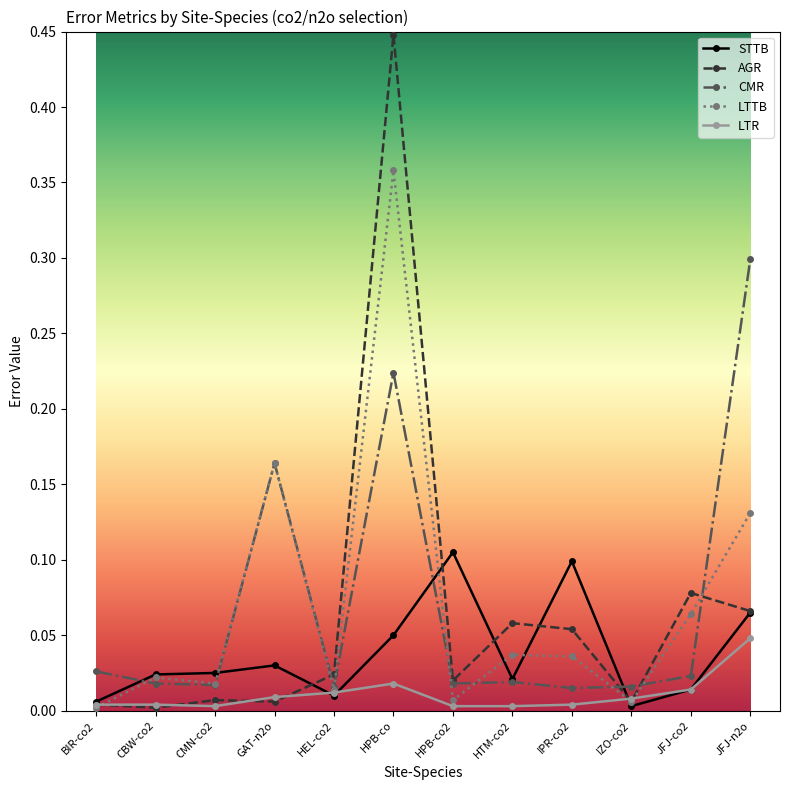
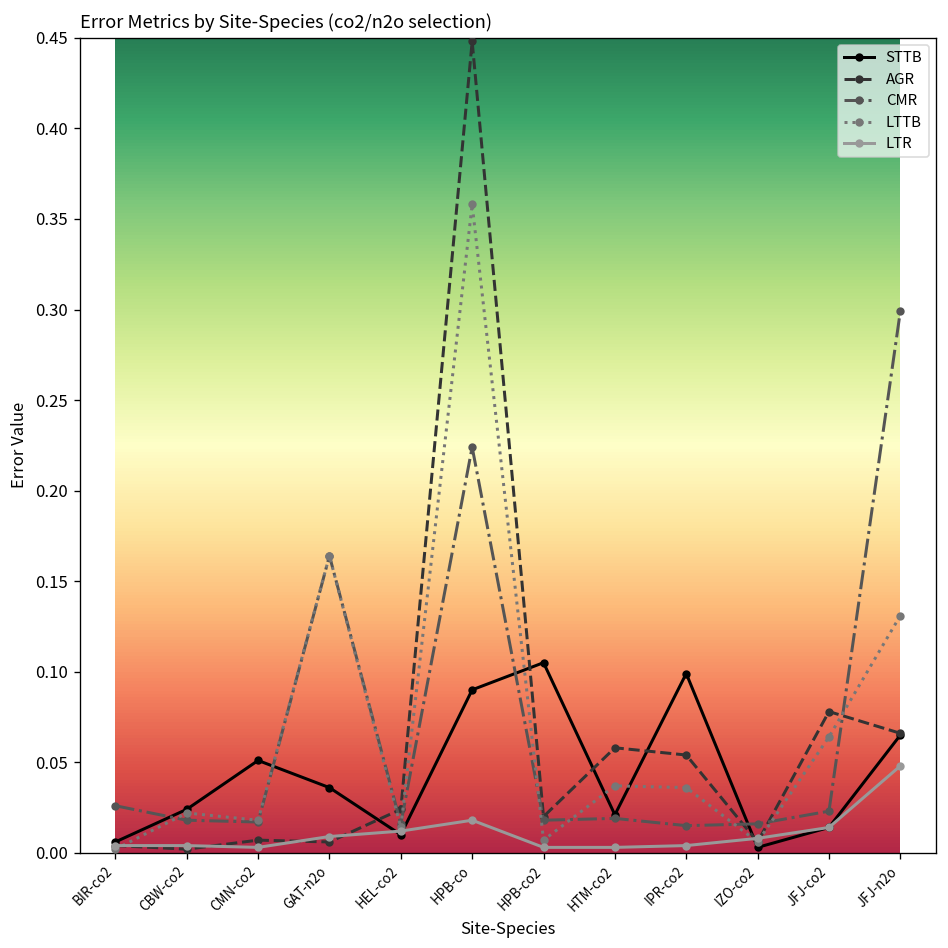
STTB, CMN-co2: 0.025 -> 0.051
STTB, GAT-n2o: 0.030 -> 0.036
STTB, HPB-co: 0.05 -> 0.09
